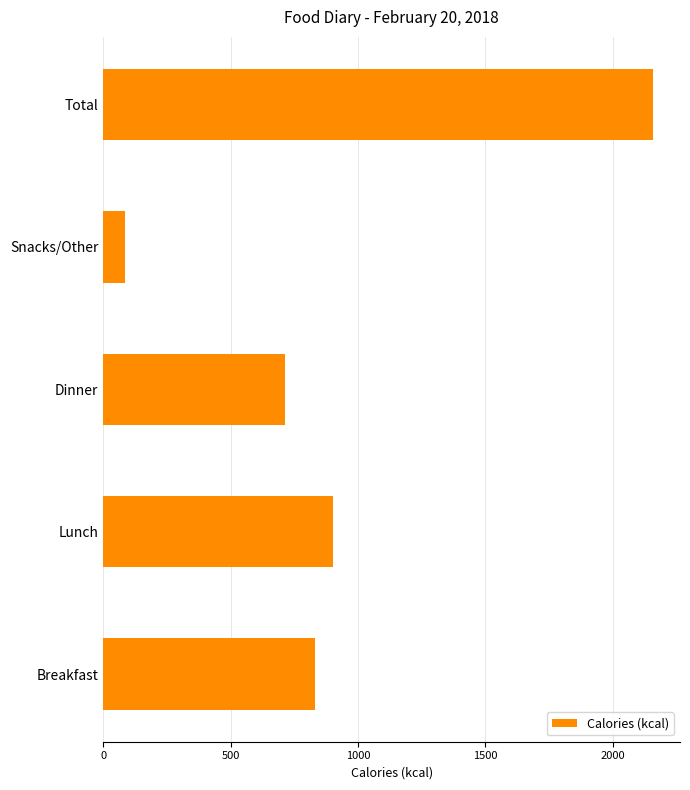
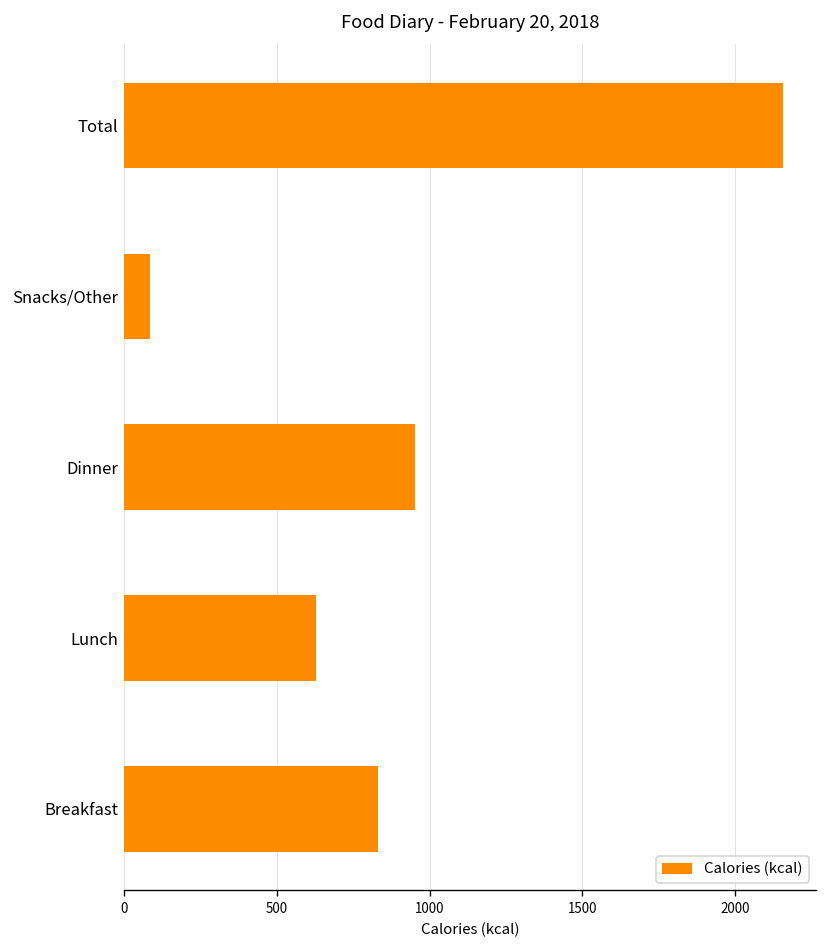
Dinner: 710 -> 950
Lunch: 900 -> 630
